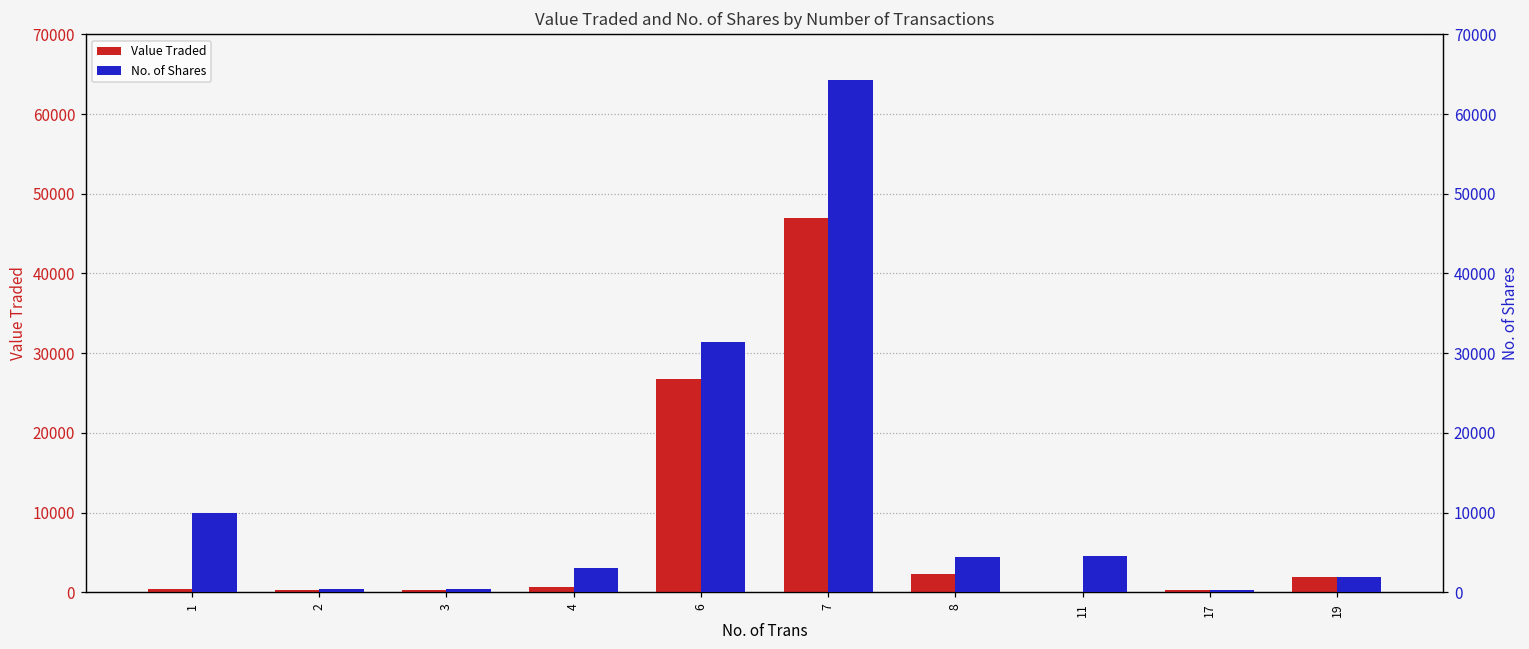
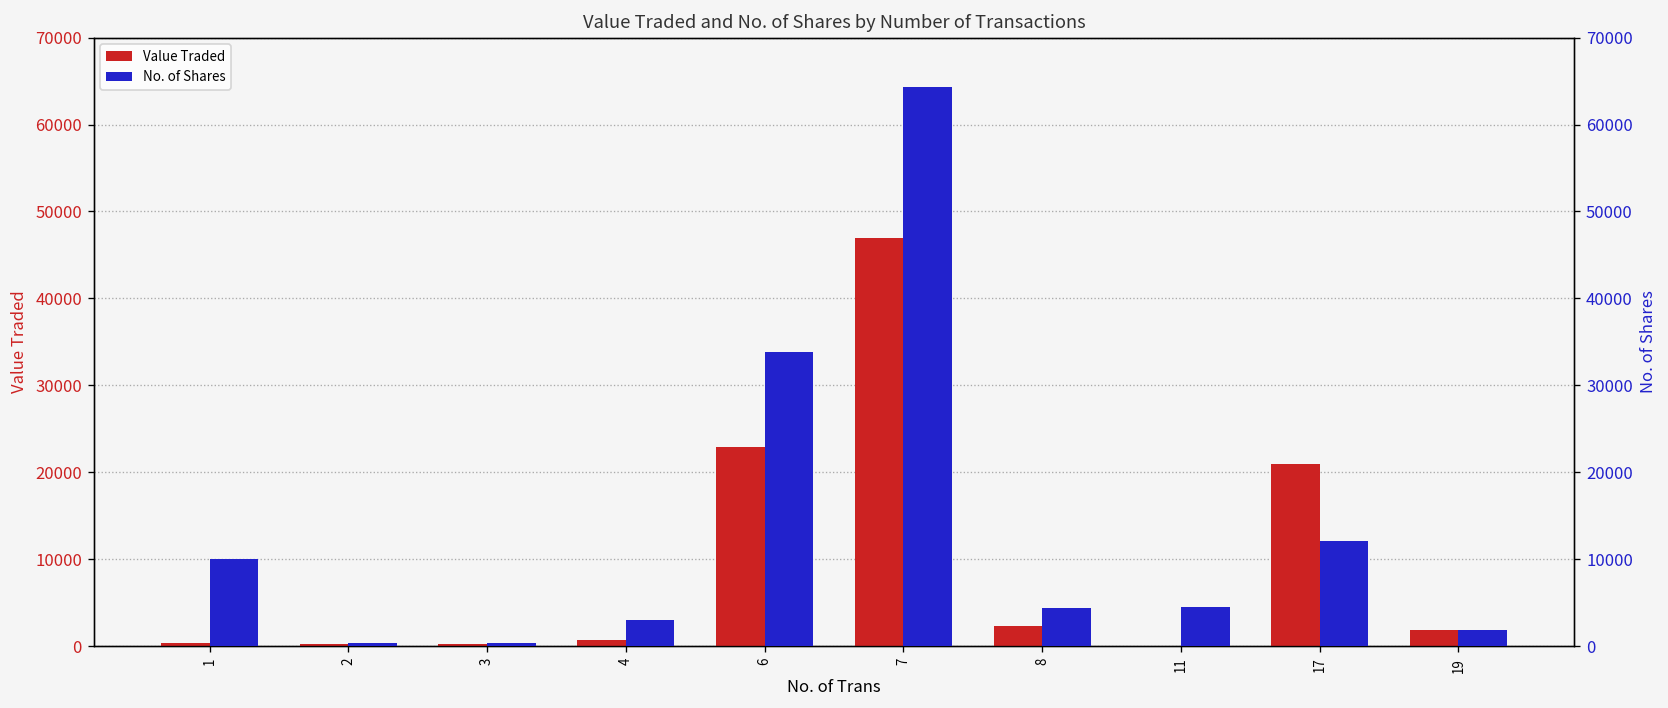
Value Traded, 6: 27000 -> 23000
Value Traded, 17: 0 -> 21000
No. of Shares, 6: 31000 -> 34000
No. of Shares, 17: 0 -> 12000
